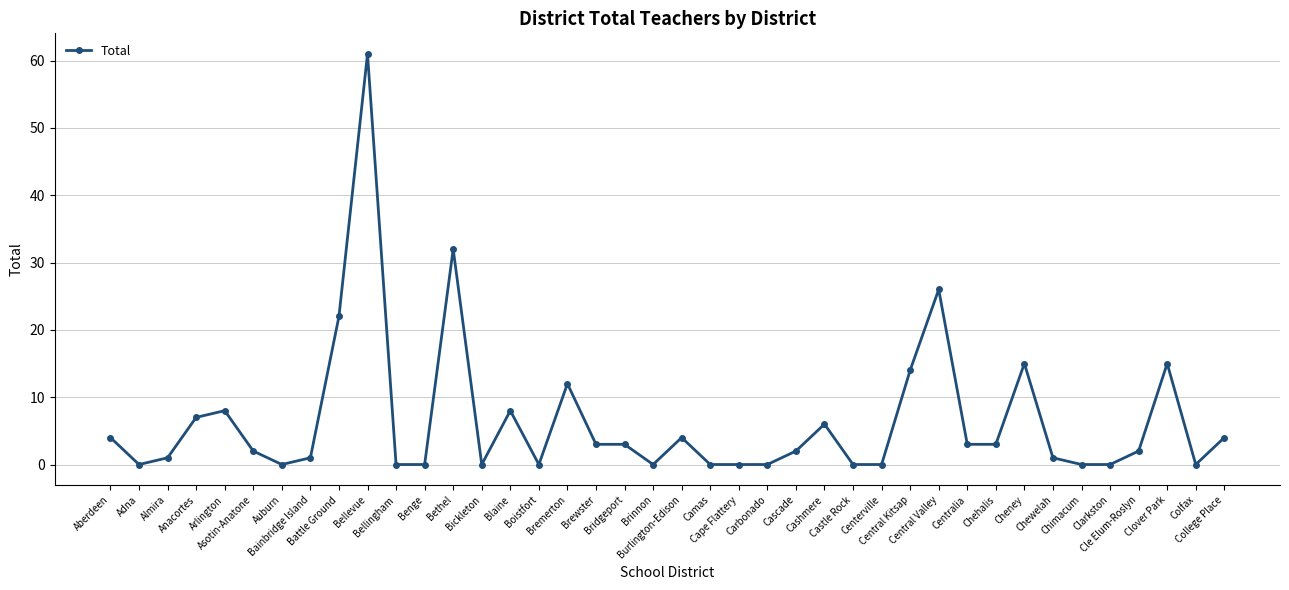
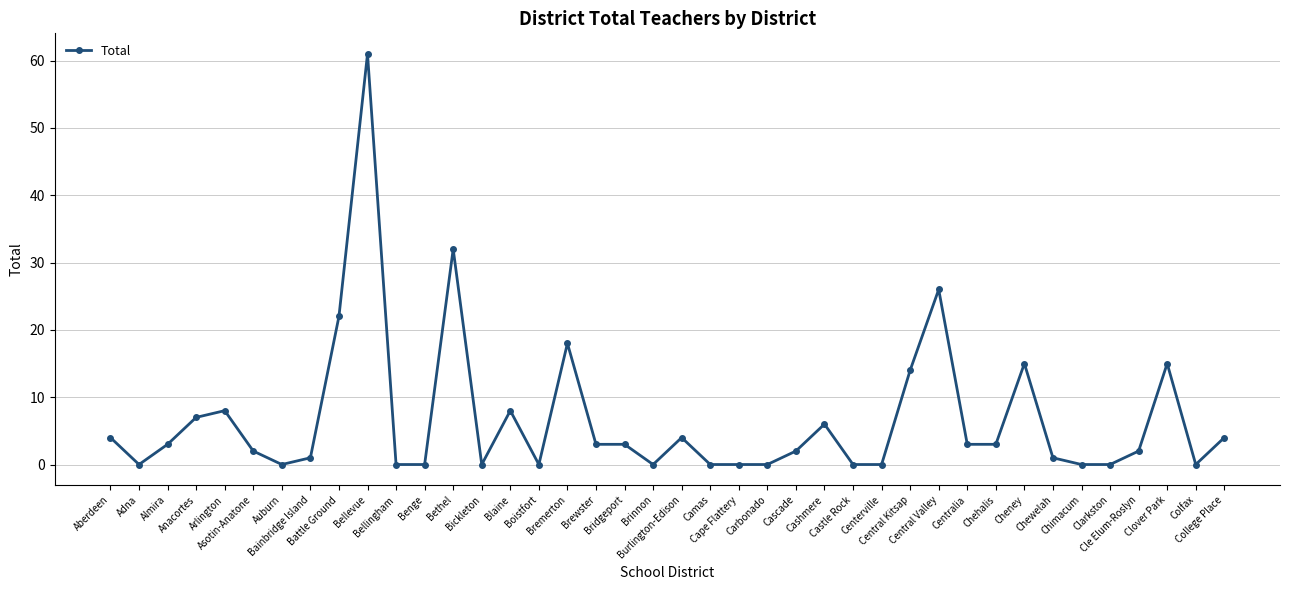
Almira: 1 -> 3
Bremerton: 12 -> 18
